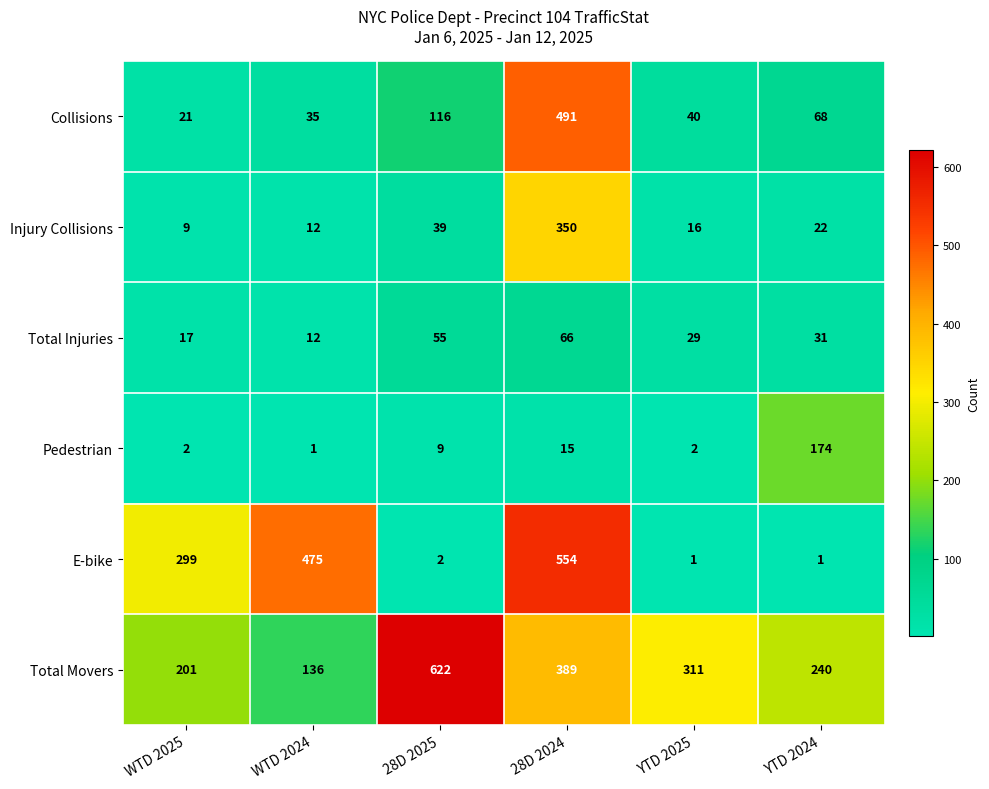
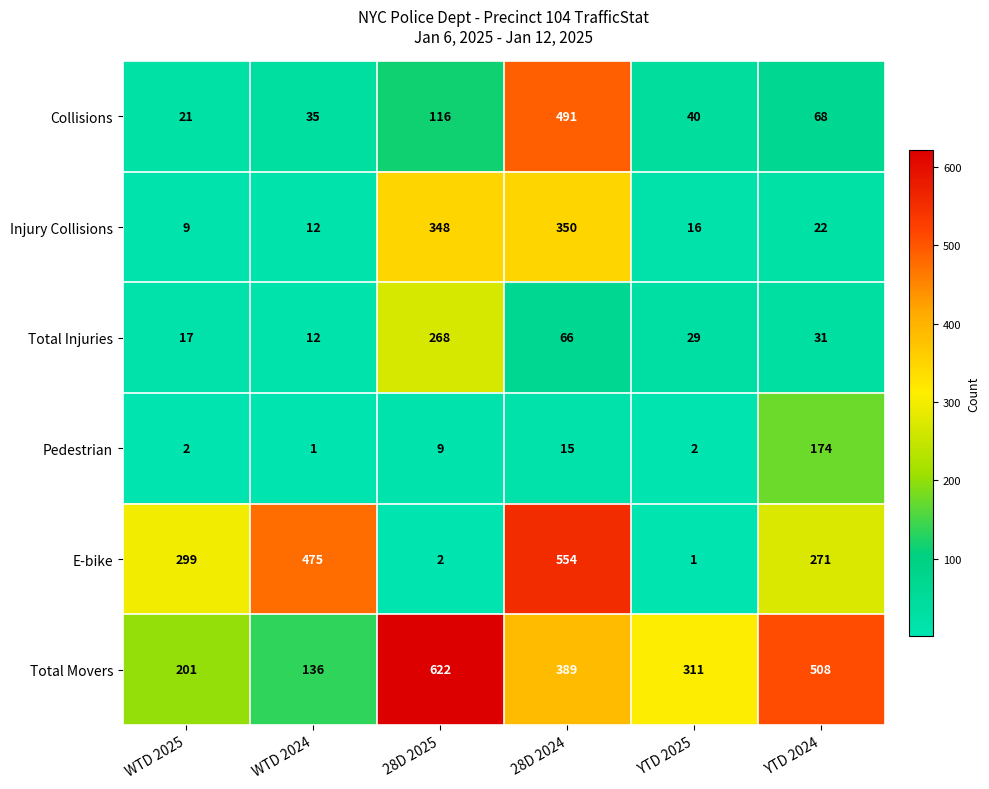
Injury Collisions, 28D 2025: 39 -> 348
Total Injuries, 28D 2025: 55 -> 268
E-bike, YTD 2024: 1 -> 271
Total Movers, YTD 2024: 240 -> 508
